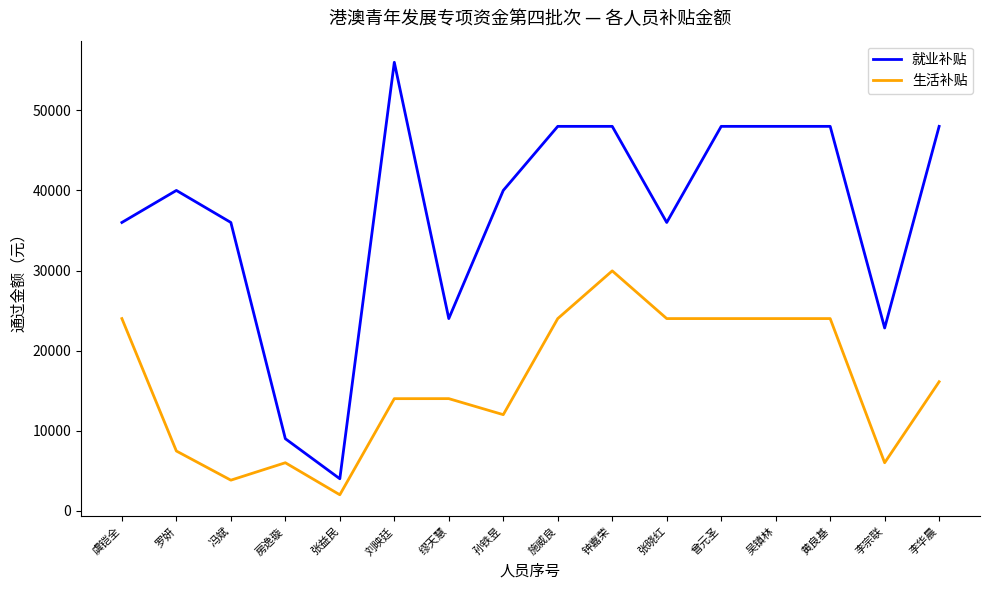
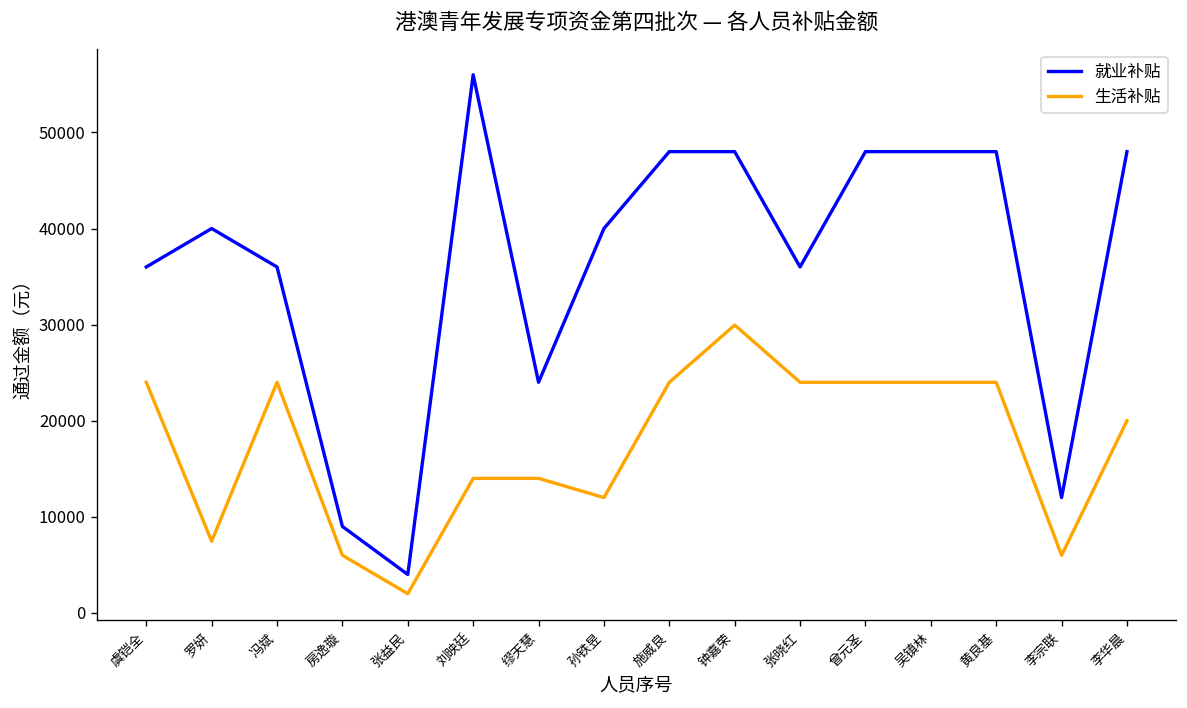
生活补贴, 冯斌: 4000 -> 24000
就业补贴, 李宗联: 23000 -> 12000
生活补贴, 李华晨: 16000 -> 20000
